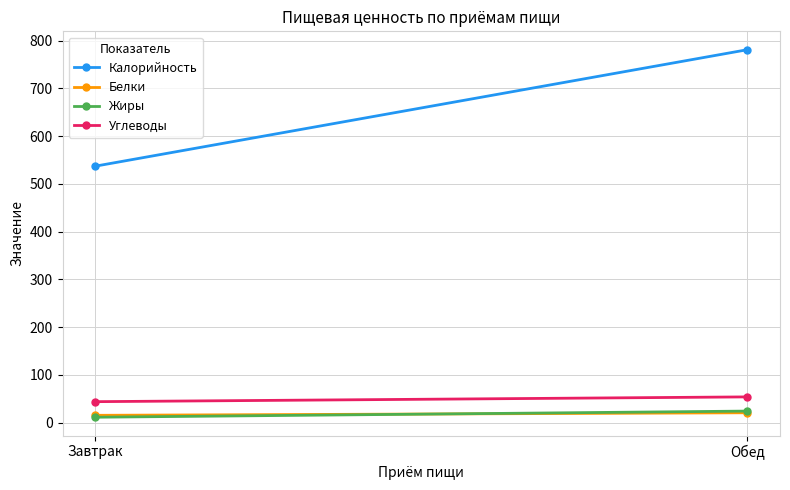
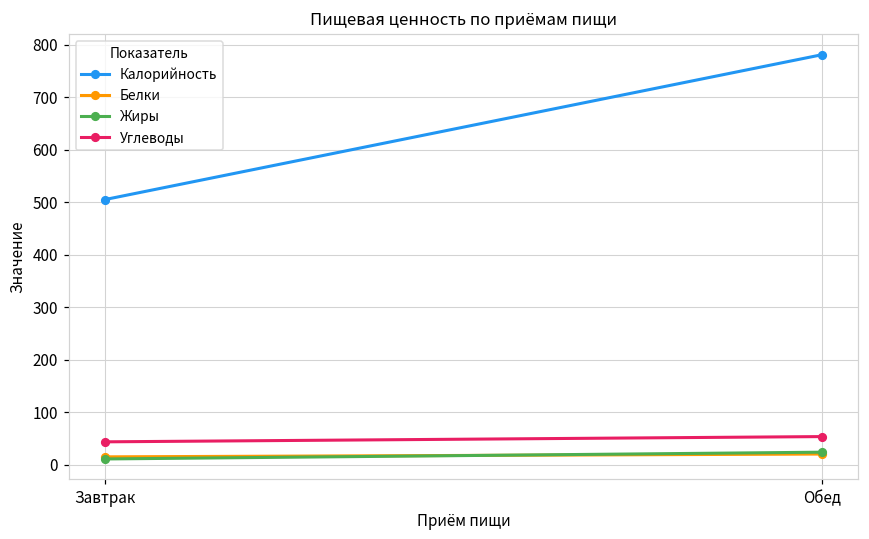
Калорийность, Завтрак: 540 -> 510
